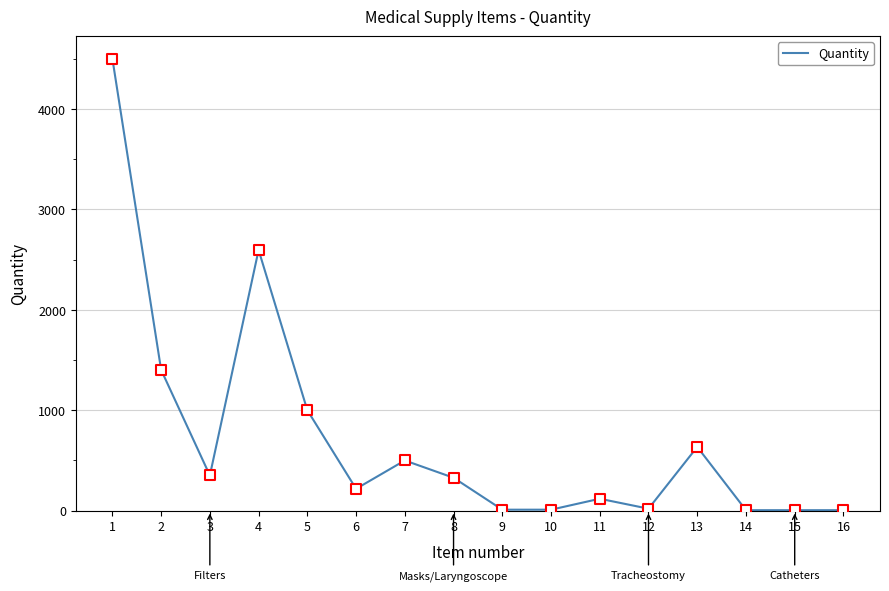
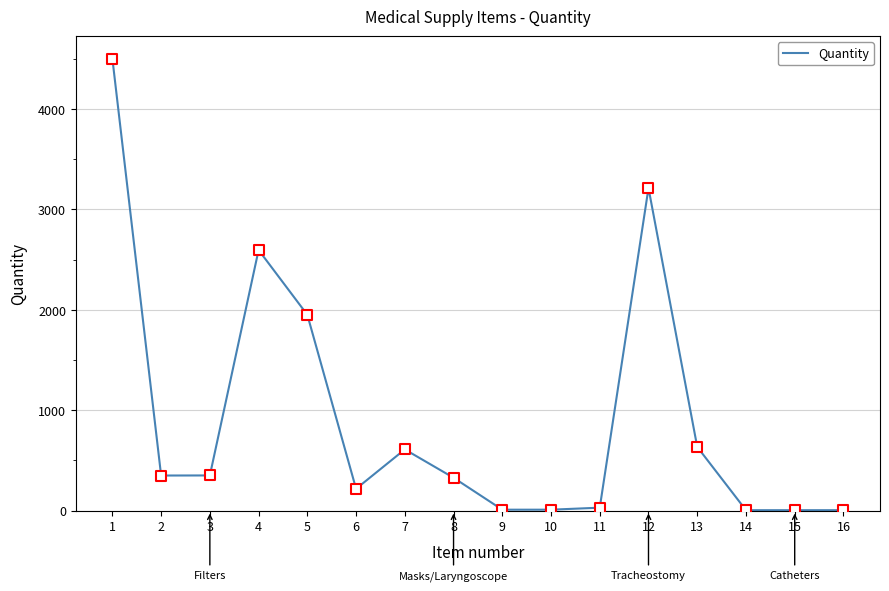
2: 1400 -> 350
5: 1000 -> 1950
7: 500 -> 610
11: 120 -> 30
12: 20 -> 3210
